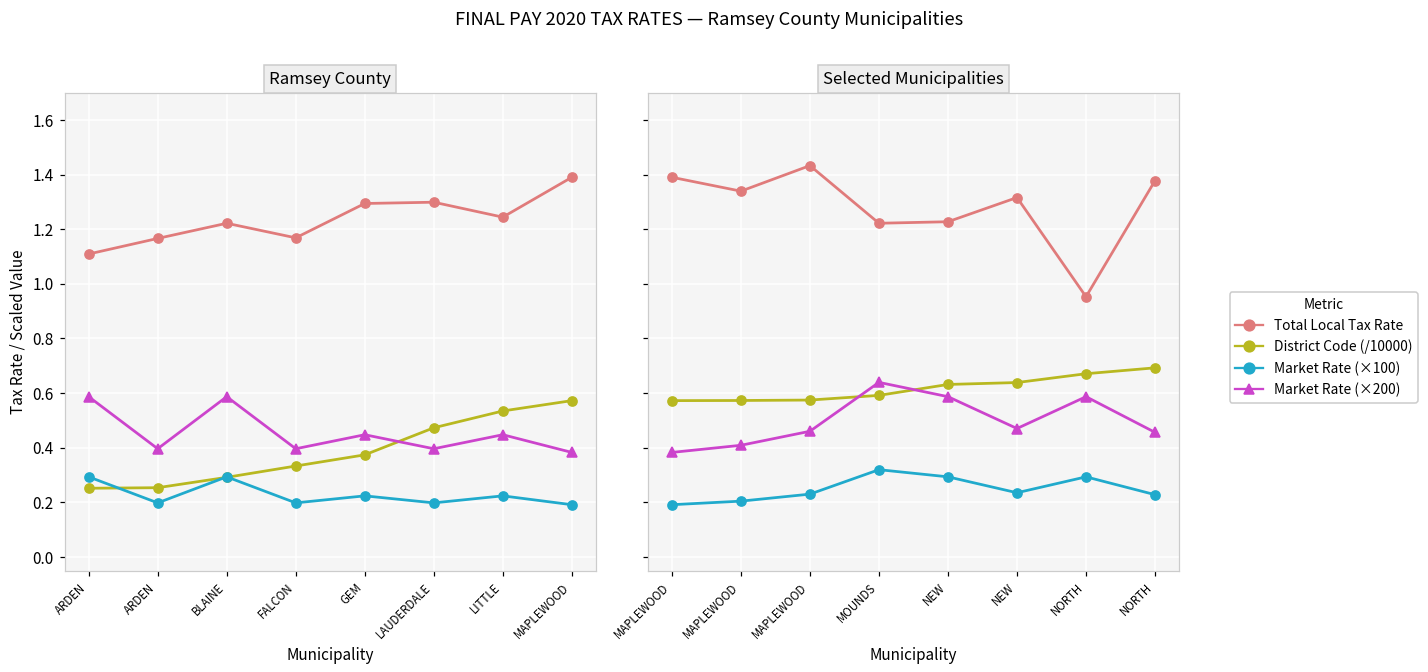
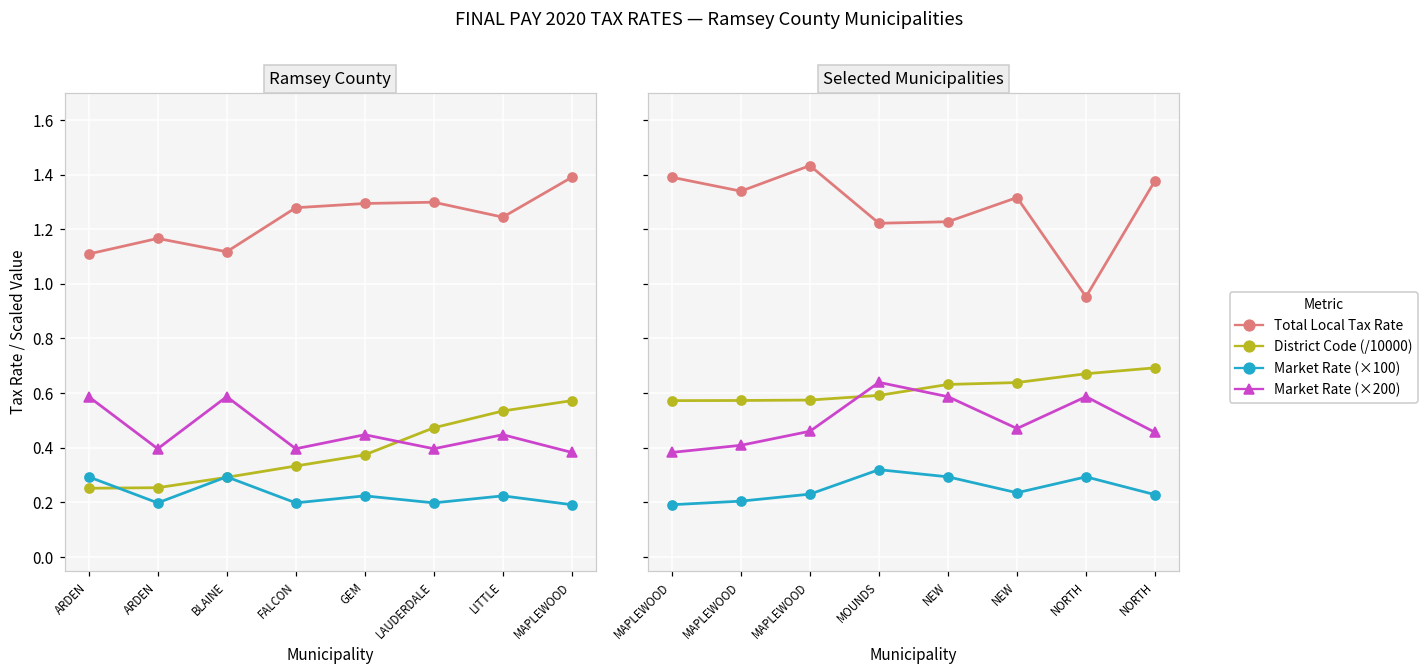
Ramsey County, Total Local Tax Rate, BLAINE: 1.22 -> 1.12
Ramsey County, Total Local Tax Rate, FALCON: 1.17 -> 1.28
